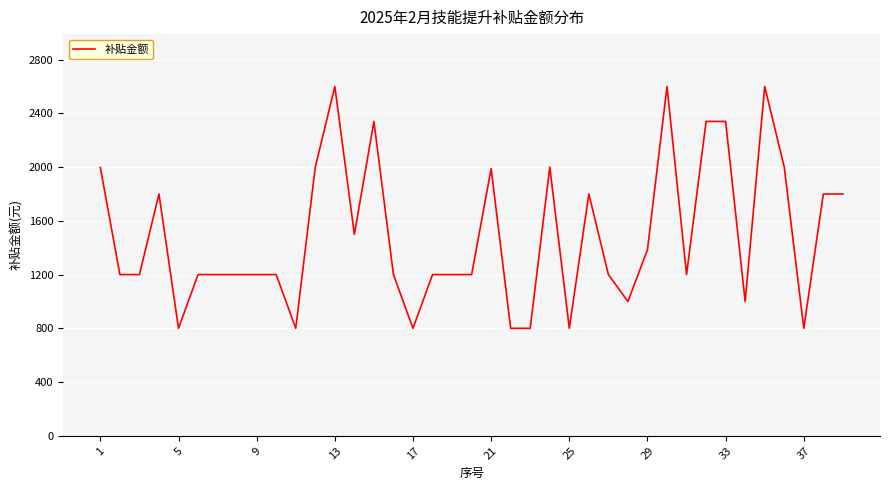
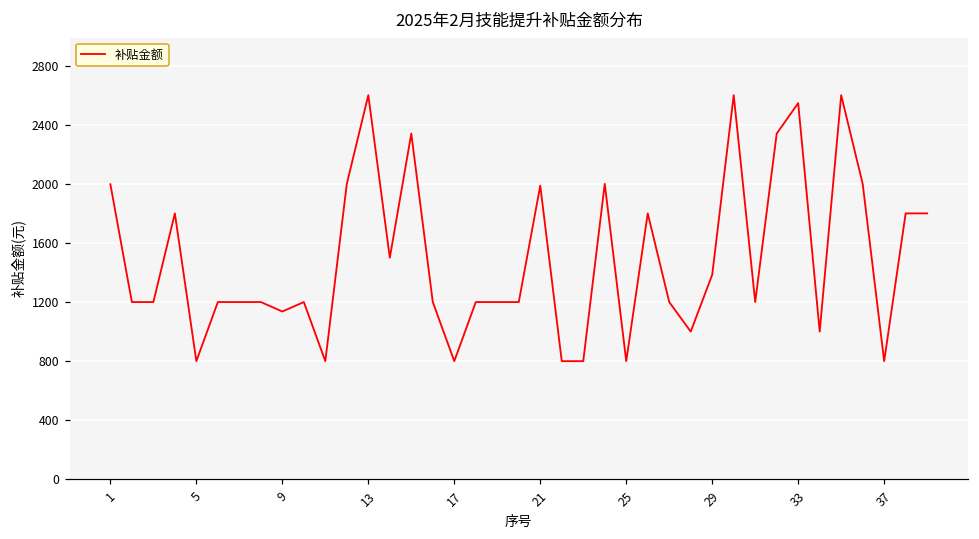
9: 1200 -> 1140
33: 2340 -> 2550
